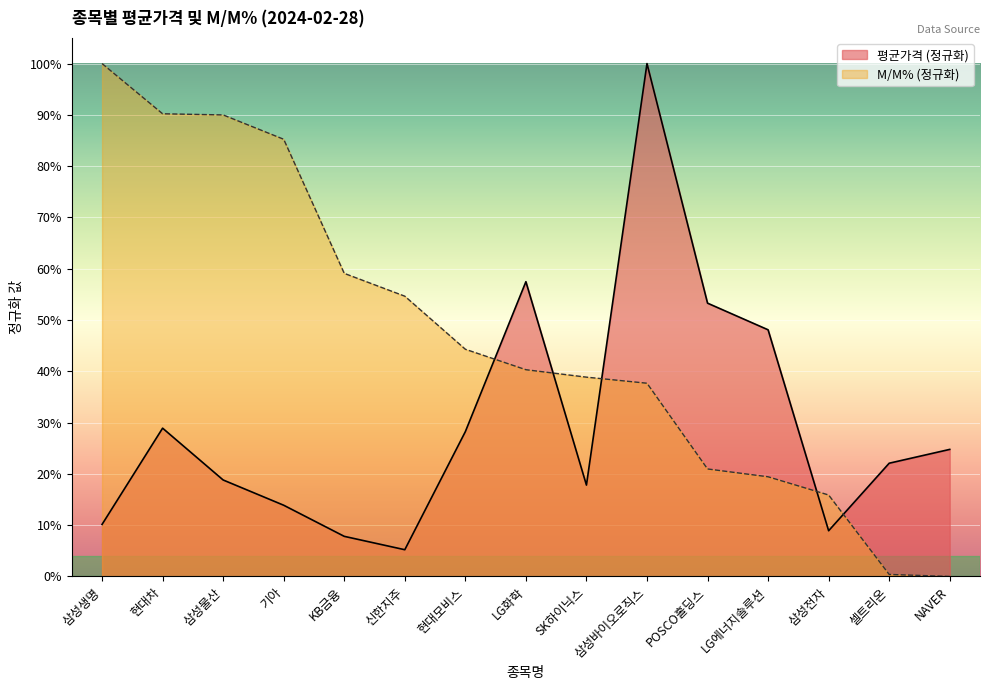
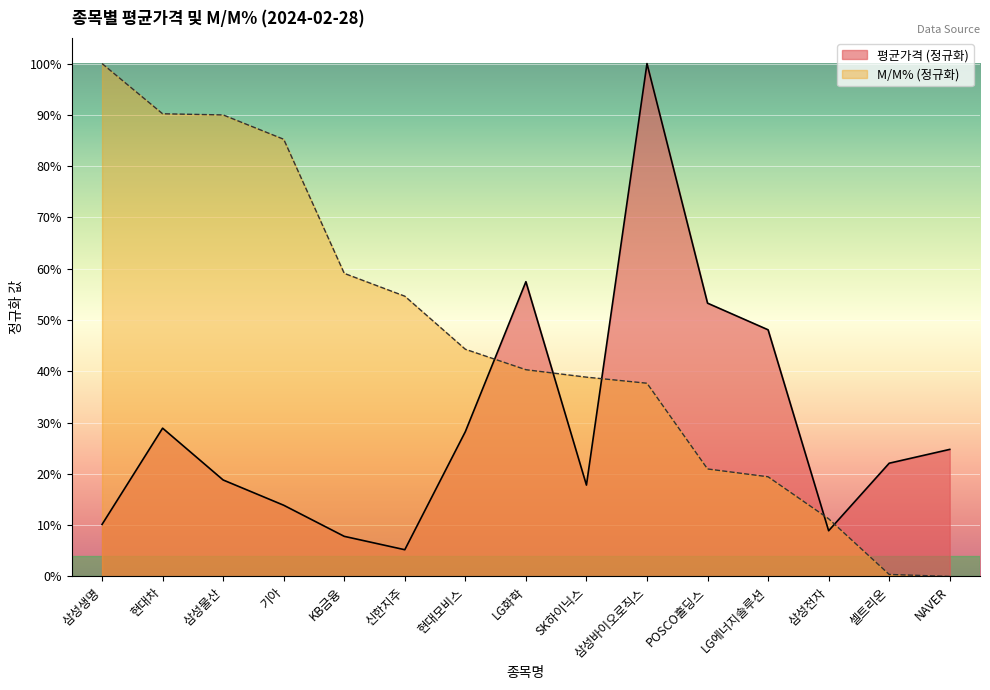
M/M% (정규화), 삼성전자: 16% -> 11%
